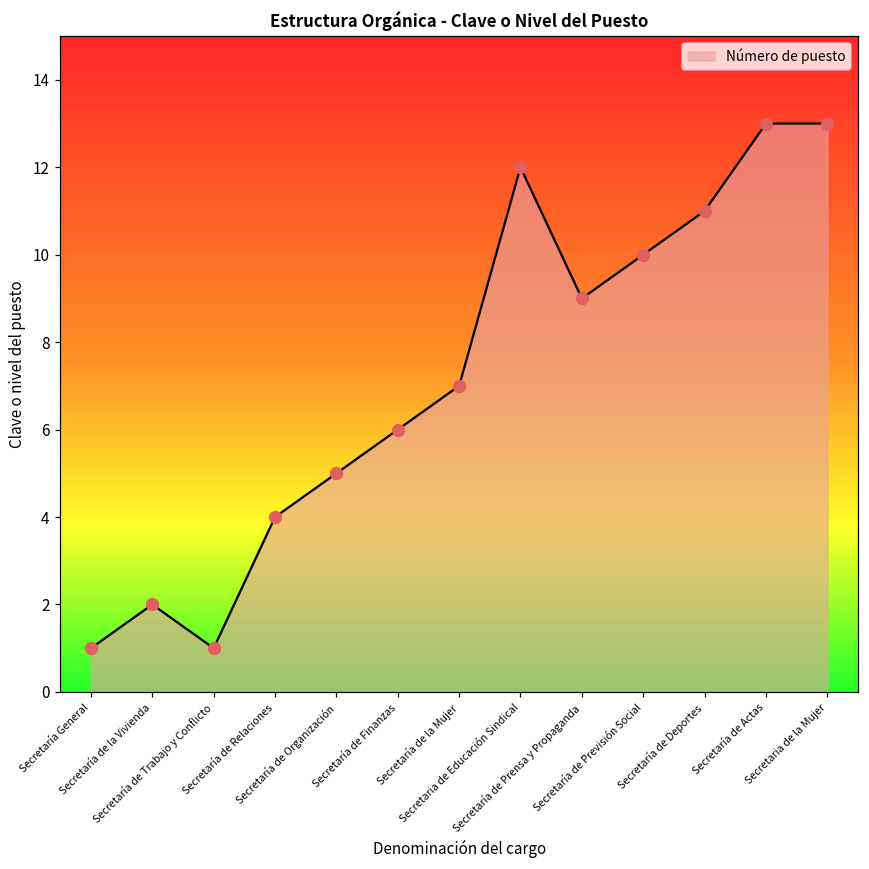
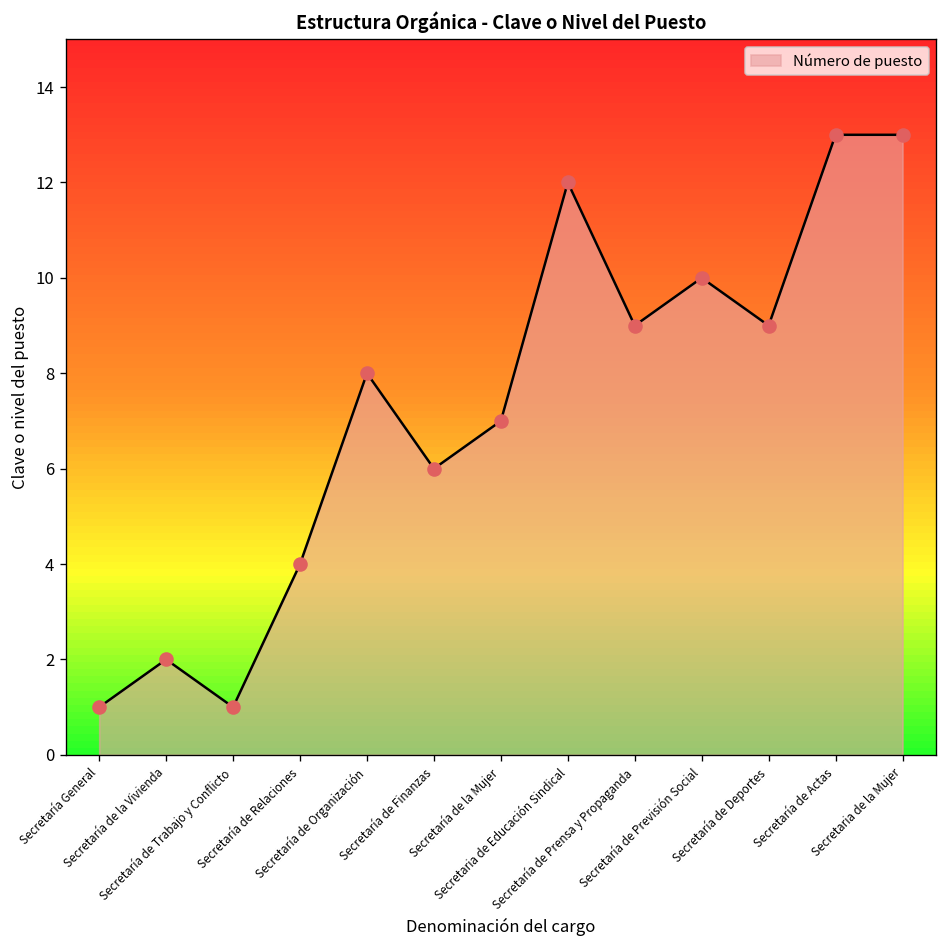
Secretaría de Organización: 5 -> 8
Secretaría de Deportes: 11 -> 9
